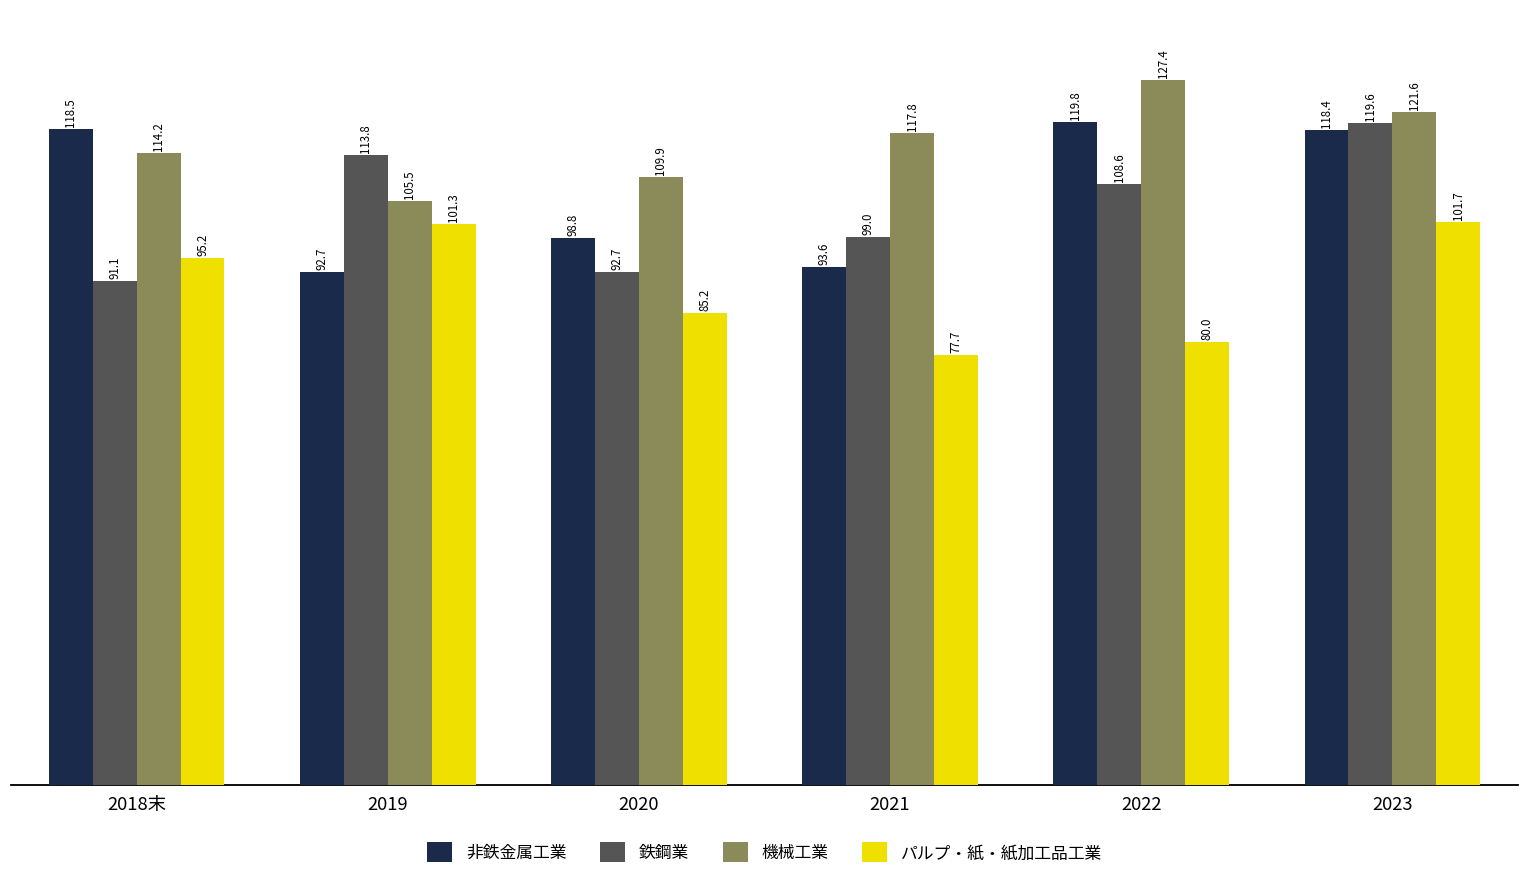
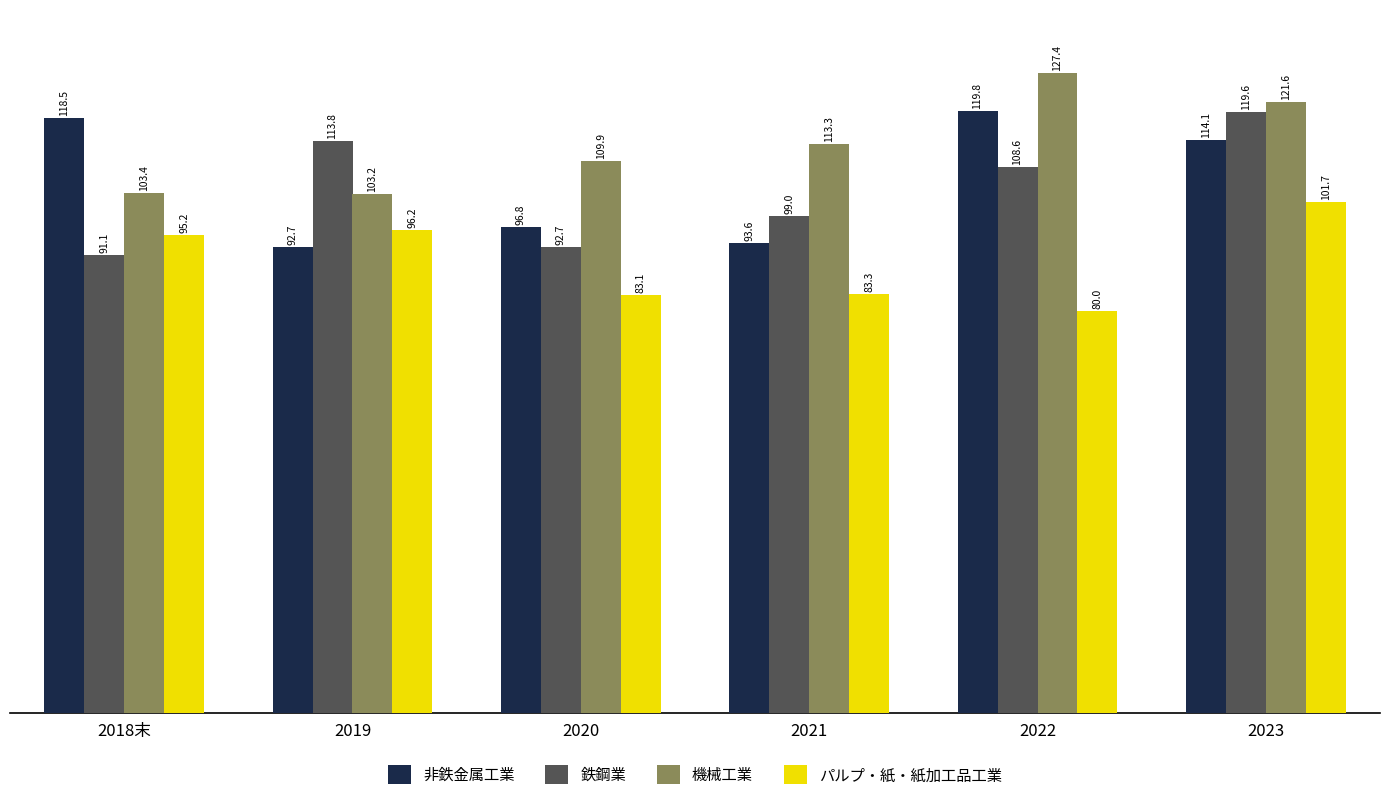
機械工業, 2018末: 114.2 -> 103.4
機械工業, 2019: 105.5 -> 103.2
パルプ・紙・紙加工品工業, 2019: 101.3 -> 96.2
非鉄金属工業, 2020: 98.8 -> 96.8
パルプ・紙・紙加工品工業, 2020: 85.2 -> 83.1
機械工業, 2021: 117.8 -> 113.3
パルプ・紙・紙加工品工業, 2021: 77.7 -> 83.3
非鉄金属工業, 2023: 118.4 -> 114.1
